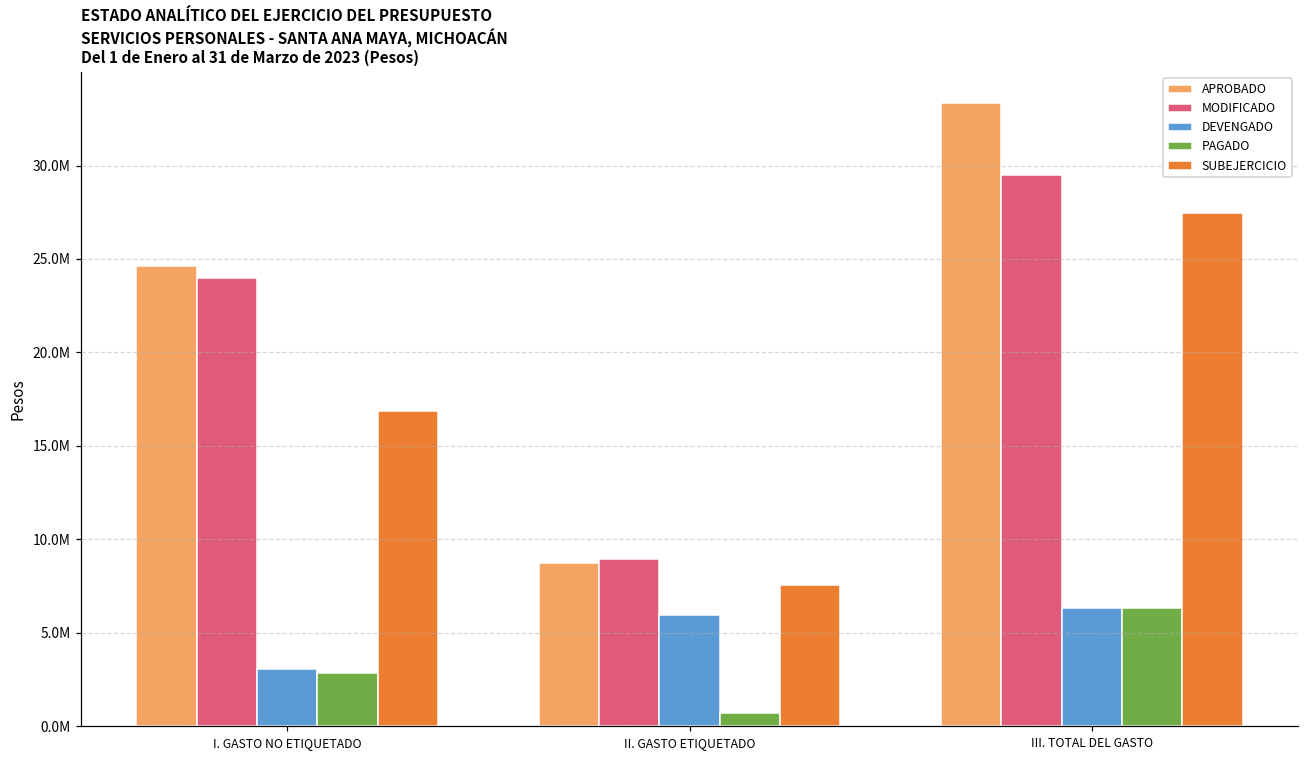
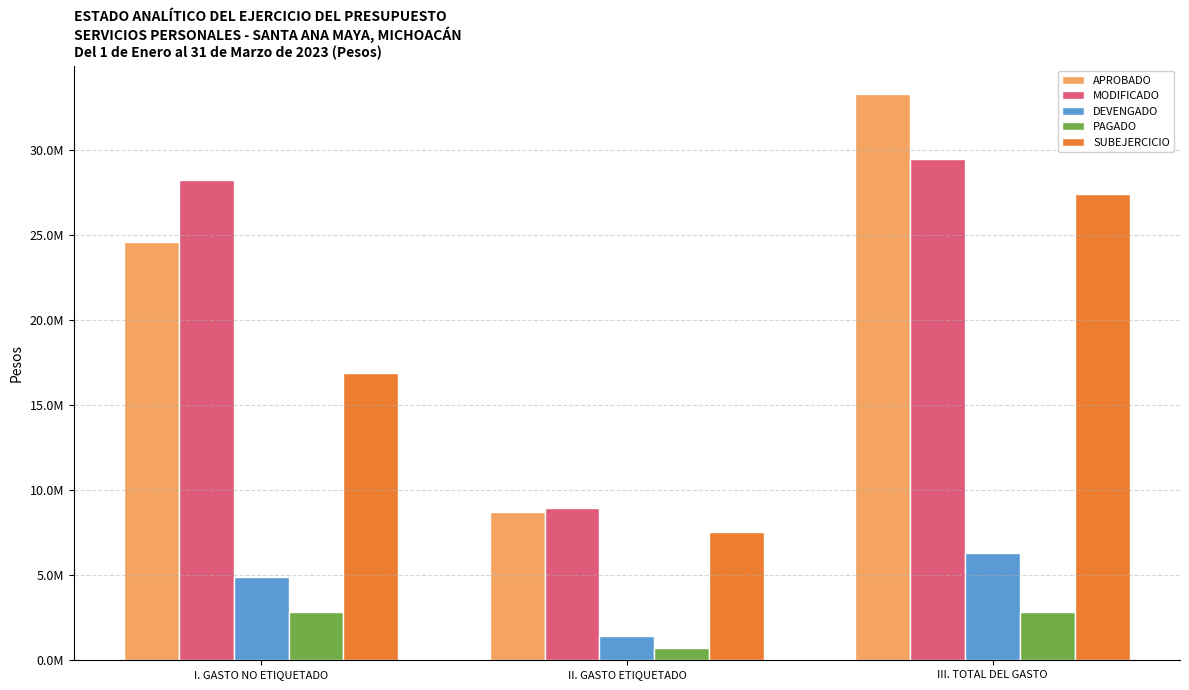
MODIFICADO, I. GASTO NO ETIQUETADO: 24000000 -> 28300000
DEVENGADO, I. GASTO NO ETIQUETADO: 3100000 -> 4900000
DEVENGADO, II. GASTO ETIQUETADO: 5900000 -> 1400000
PAGADO, III. TOTAL DEL GASTO: 6300000 -> 2800000
